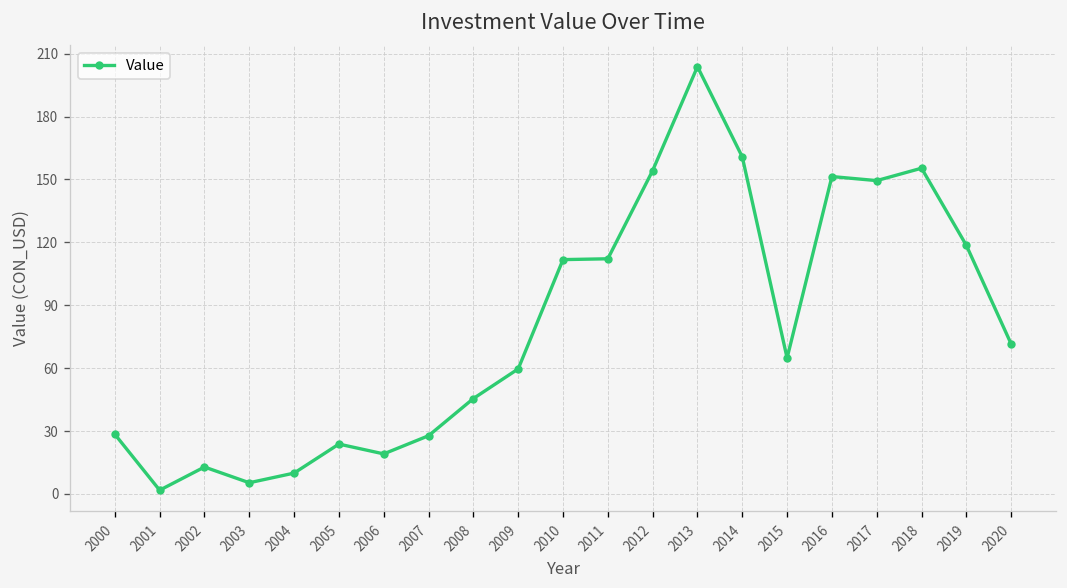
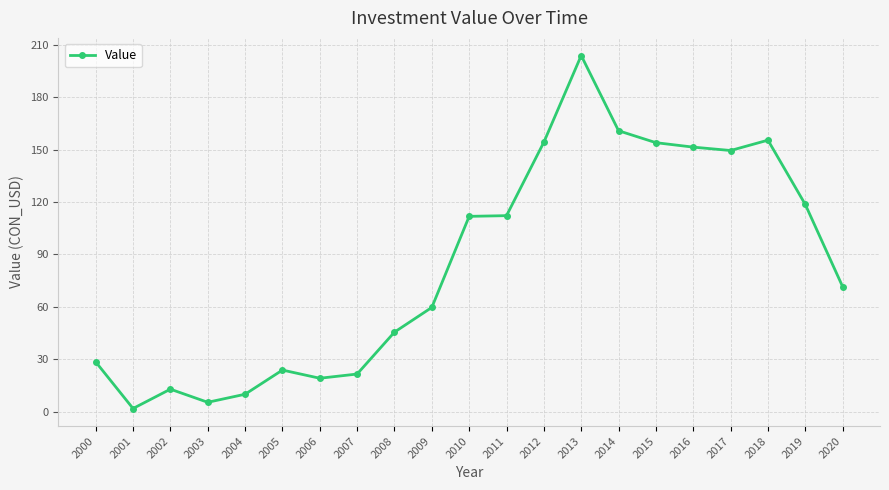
2007: 28 -> 22
2015: 65 -> 154
